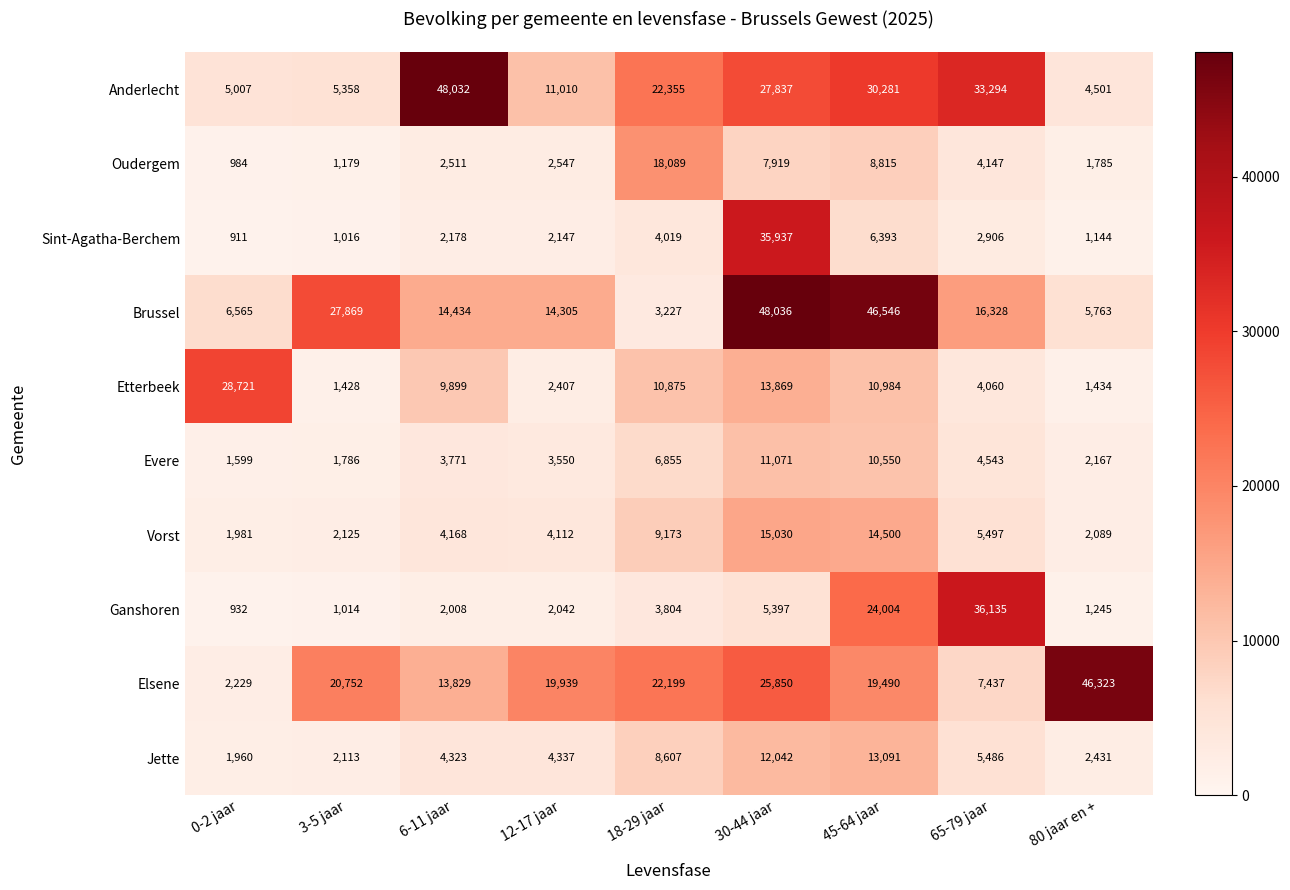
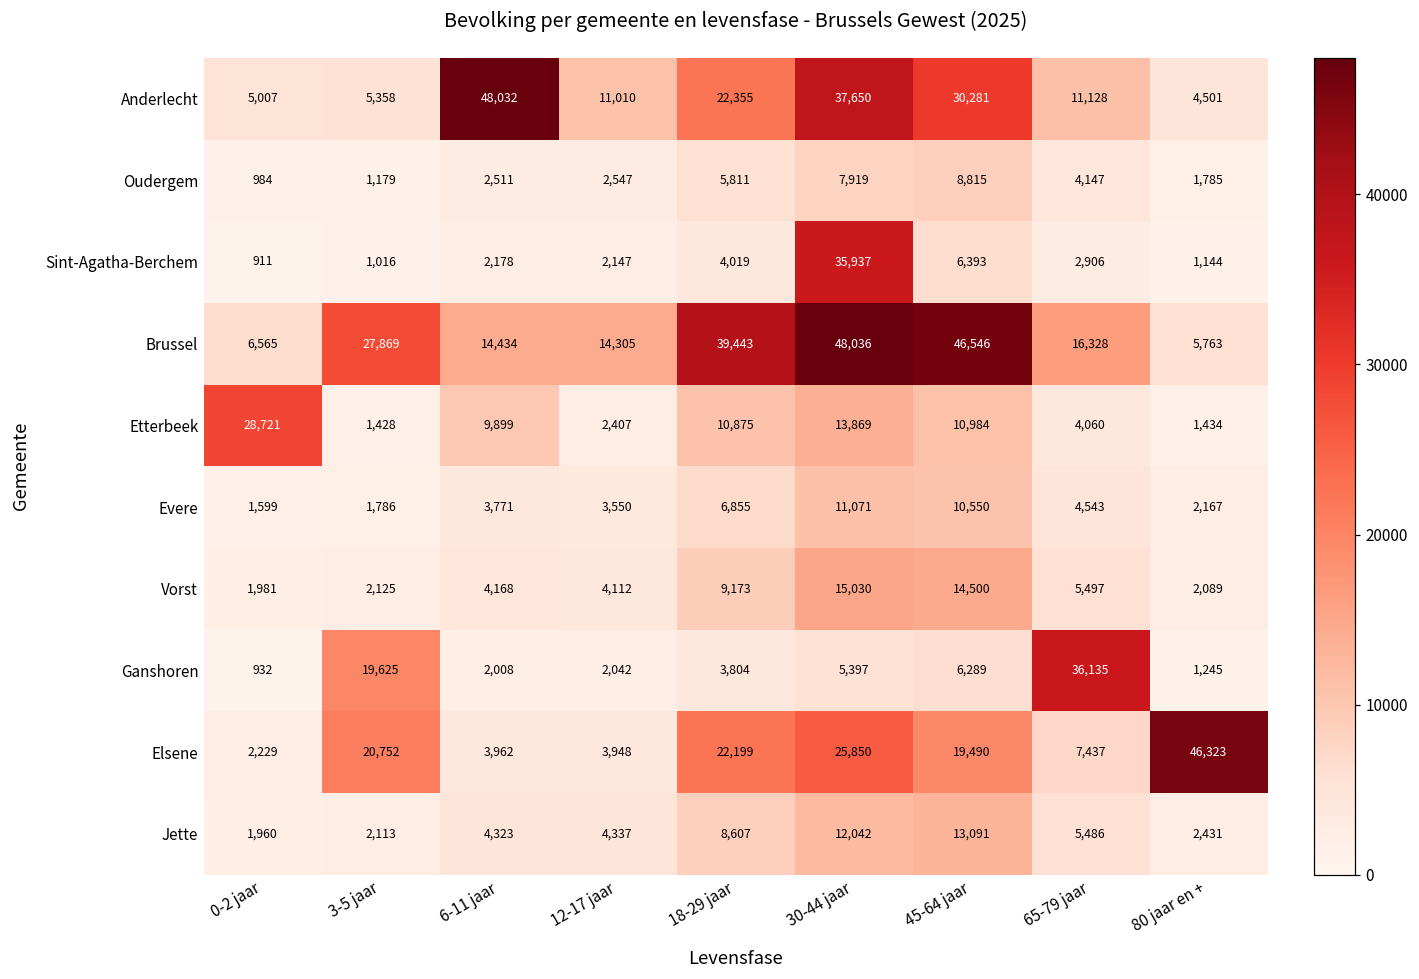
Anderlecht, 30-44 jaar: 27,837 -> 37,650
Anderlecht, 65-79 jaar: 33,294 -> 11,128
Oudergem, 18-29 jaar: 18,089 -> 5,811
Brussel, 18-29 jaar: 3,227 -> 39,443
Ganshoren, 3-5 jaar: 1,014 -> 19,625
Ganshoren, 45-64 jaar: 24,004 -> 6,289
Elsene, 6-11 jaar: 13,829 -> 3,962
Elsene, 12-17 jaar: 19,939 -> 3,948
